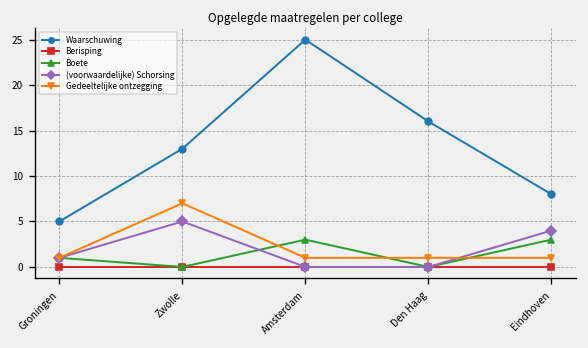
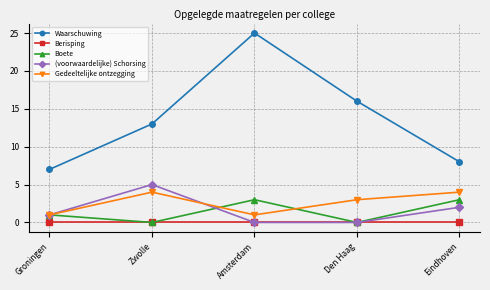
Waarschuwing, Groningen: 5 -> 7
Gedeeltelijke ontzegging, Zwolle: 7 -> 4
Gedeeltelijke ontzegging, Den Haag: 1 -> 3
(voorwaardelijke) Schorsing, Eindhoven: 4 -> 2
Gedeeltelijke ontzegging, Eindhoven: 1 -> 4
